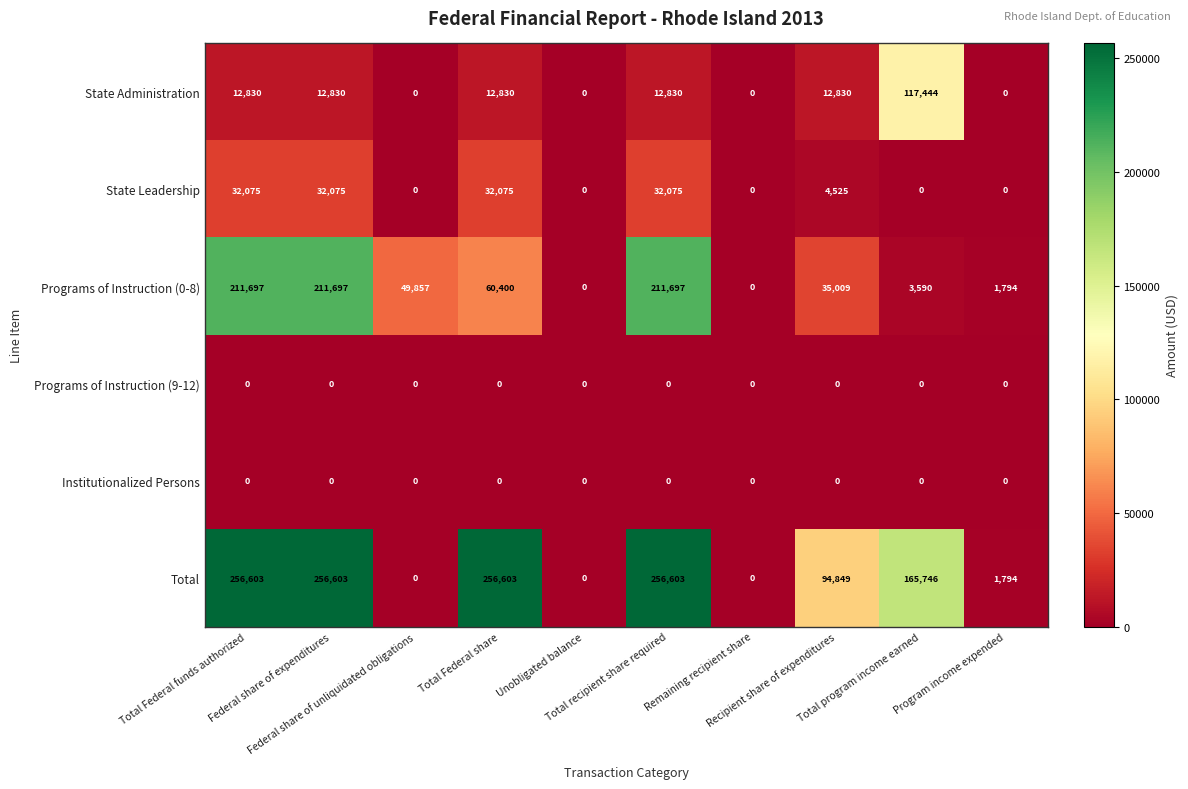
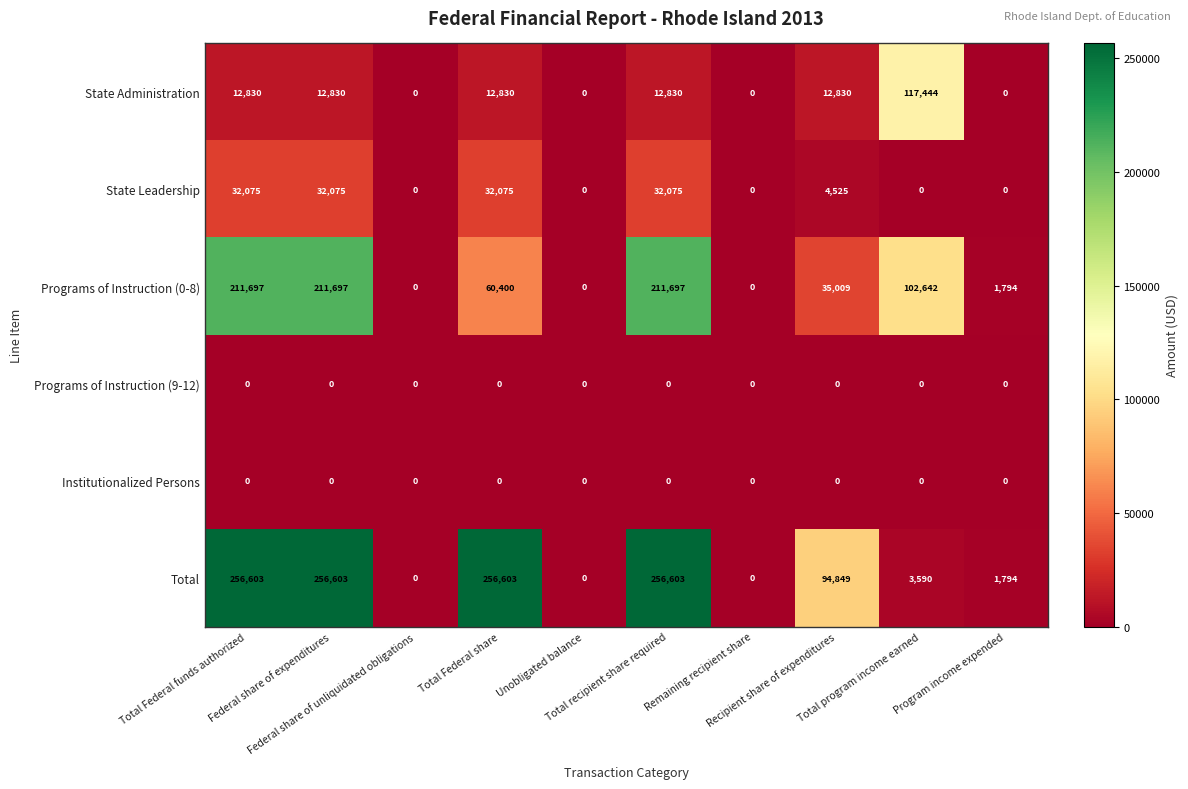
Programs of Instruction (0-8), Federal share of unliquidated obligations: 49,857 -> 0
Programs of Instruction (0-8), Total program income earned: 3,590 -> 102,642
Total, Total program income earned: 165,746 -> 3,590
